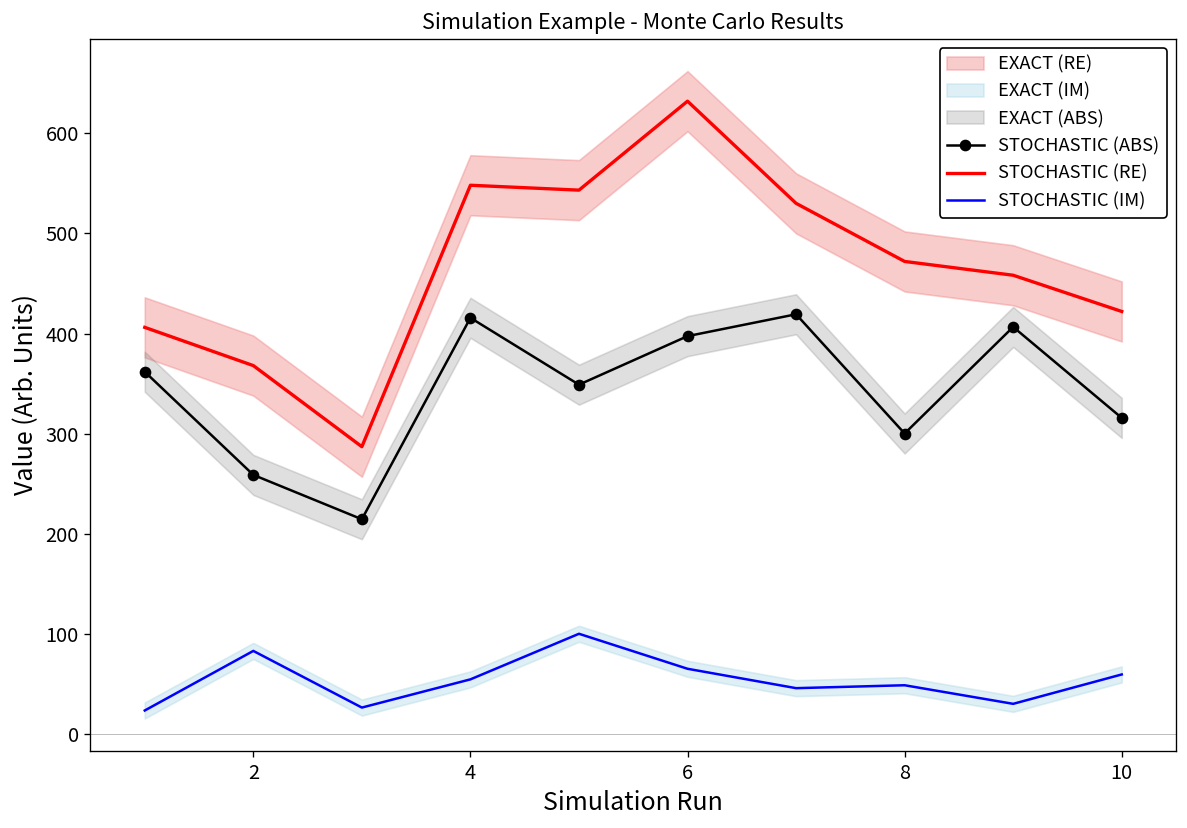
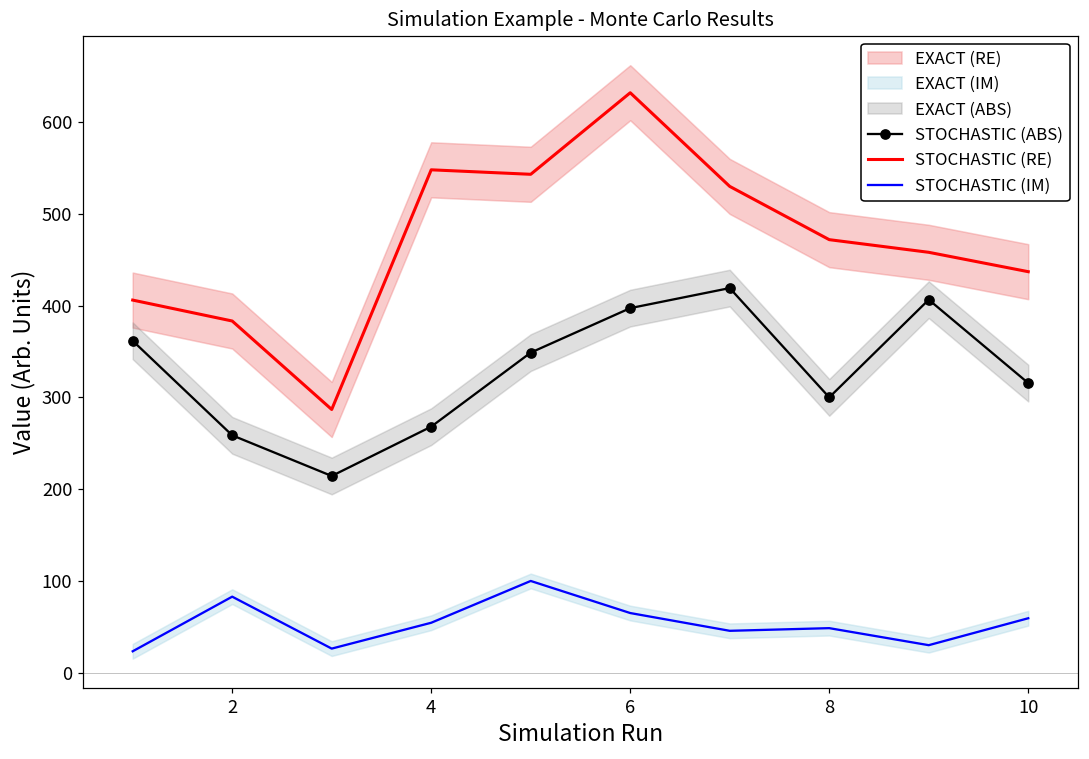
STOCHASTIC (RE), 2: 370 -> 380
STOCHASTIC (ABS), 4: 420 -> 270
STOCHASTIC (RE), 10: 420 -> 440
